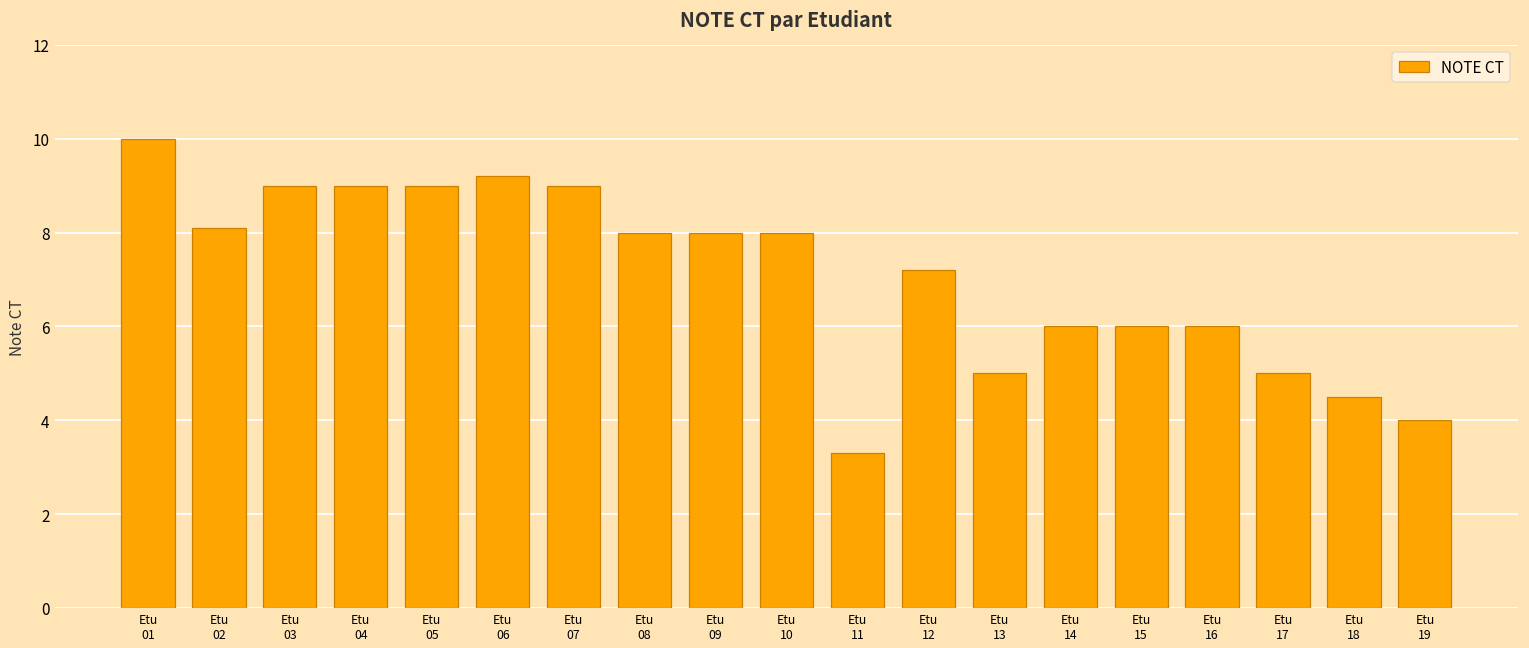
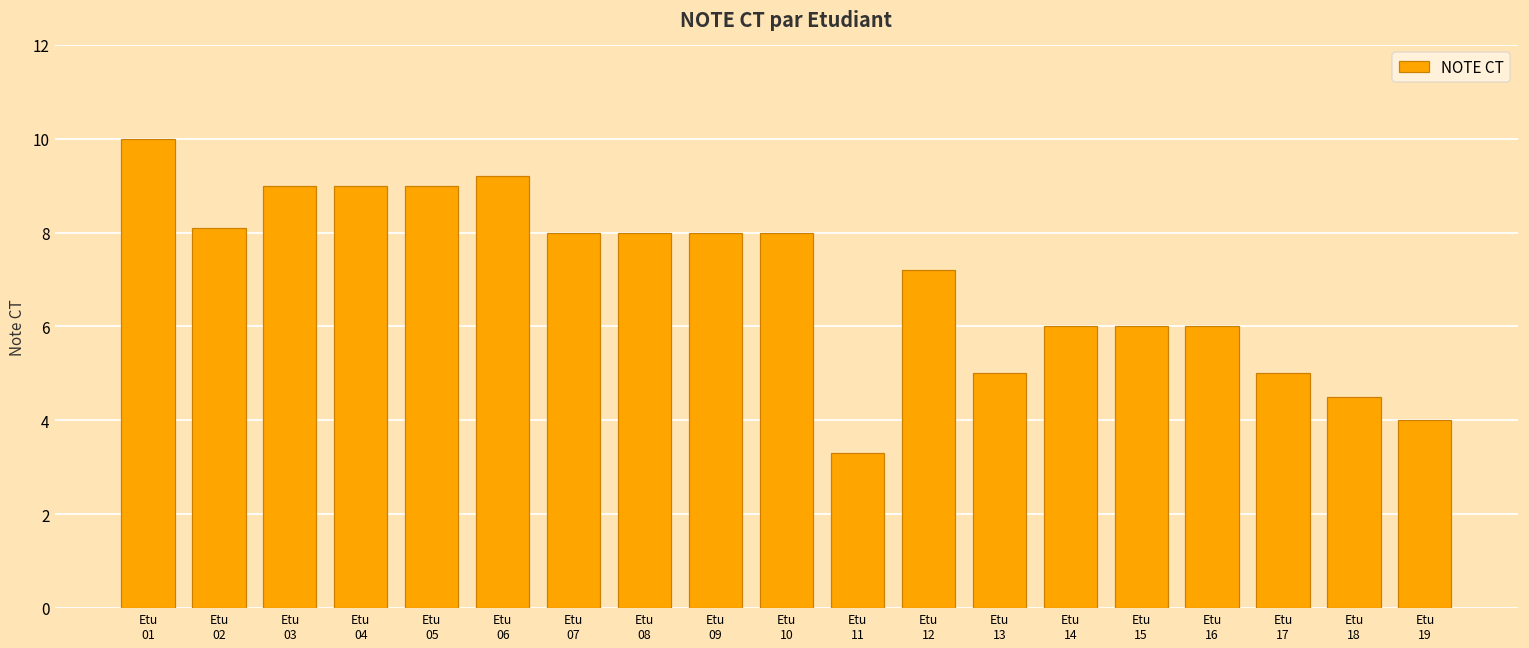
Etu 07: 9 -> 8
